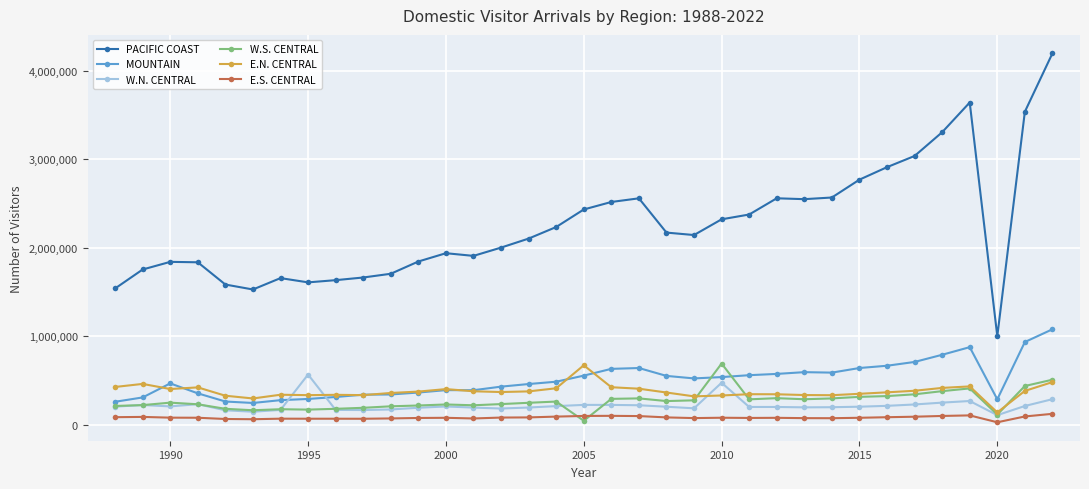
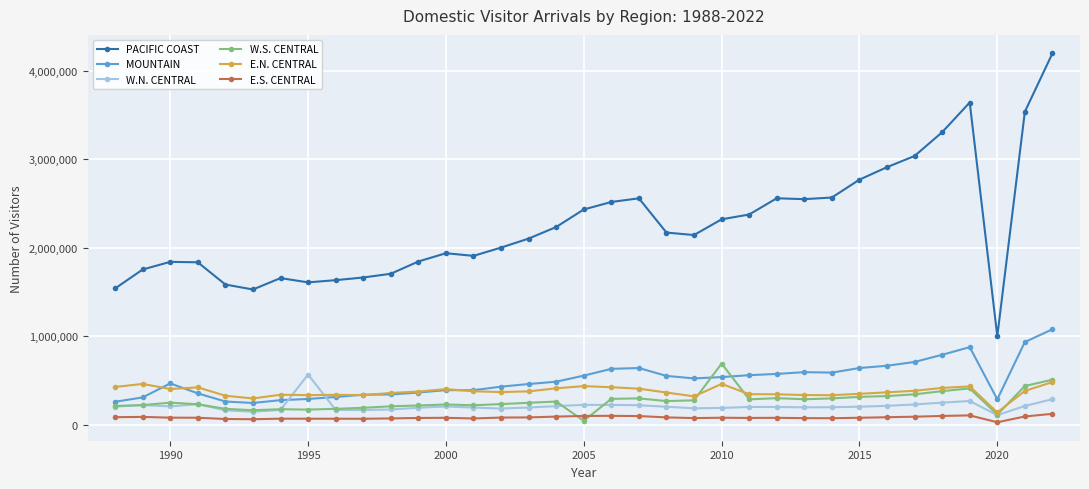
E.N. CENTRAL, 2005: 700,000 -> 400,000
W.N. CENTRAL, 2010: 500,000 -> 200,000
E.N. CENTRAL, 2010: 300,000 -> 500,000
